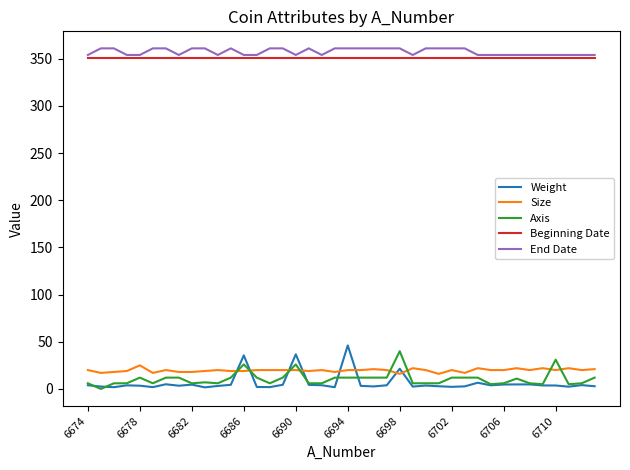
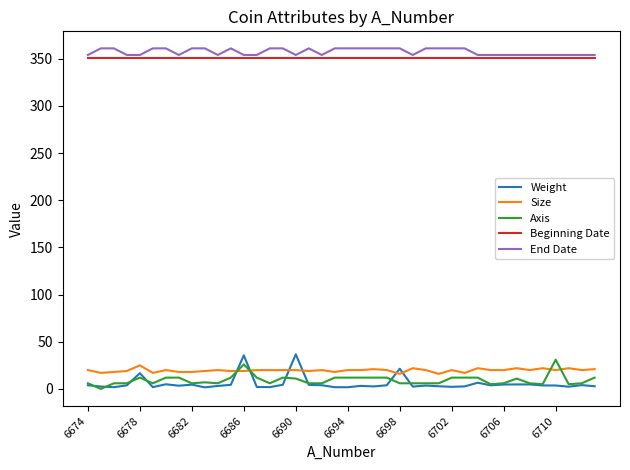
Weight, 6678: 0 -> 20
Axis, 6690: 30 -> 10
Weight, 6694: 50 -> 0
Axis, 6698: 40 -> 10
